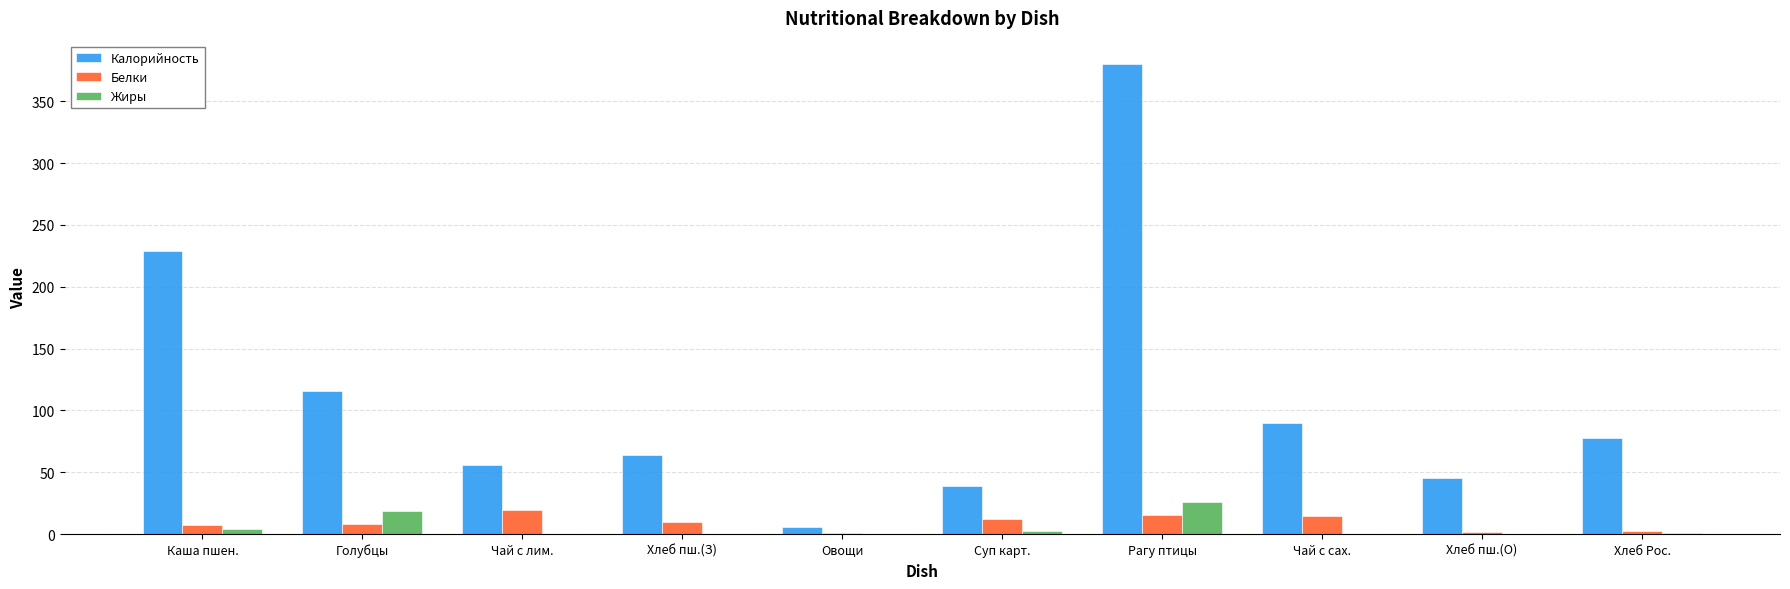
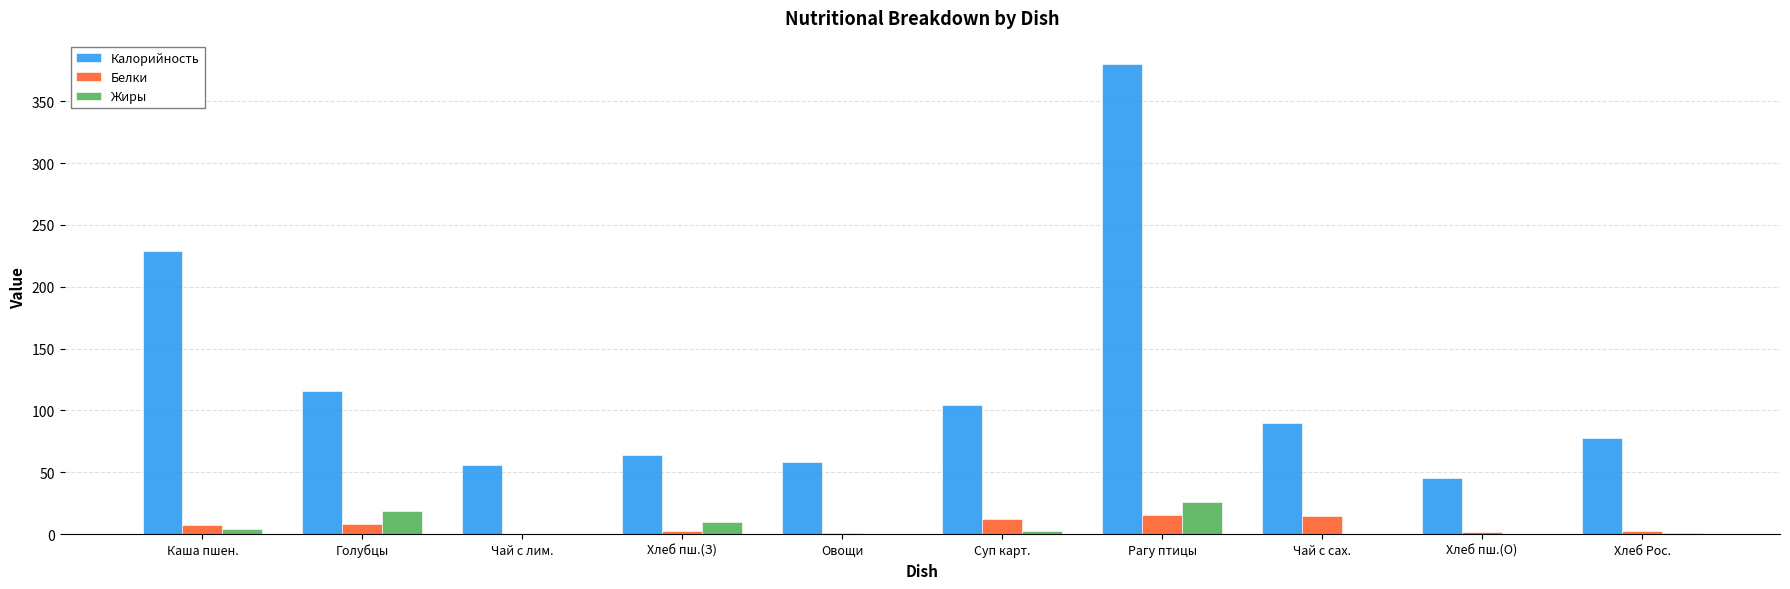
Белки, Чай с лим.: 19 -> 0
Белки, Хлеб пш.(З): 9 -> 2
Жиры, Хлеб пш.(З): 0 -> 10
Калорийность, Овощи: 6 -> 58
Калорийность, Суп карт.: 39 -> 104
